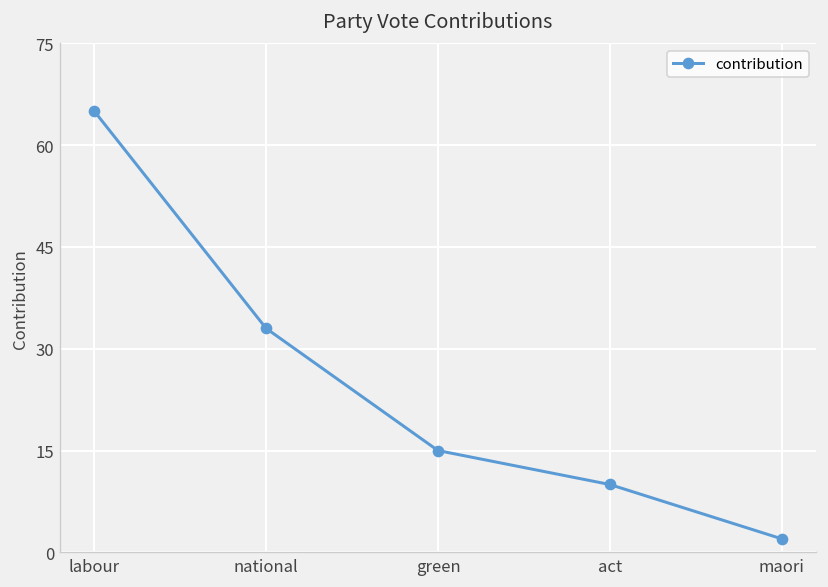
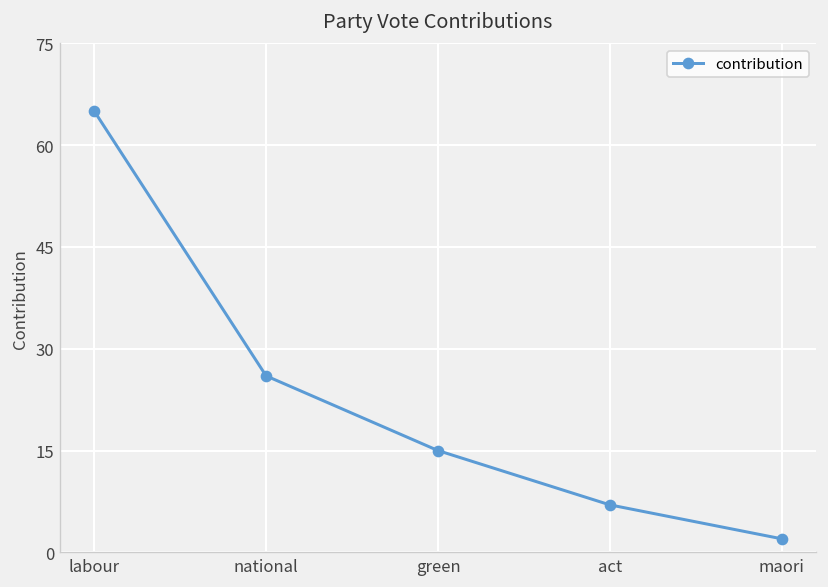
national: 33 -> 26
act: 10 -> 7
